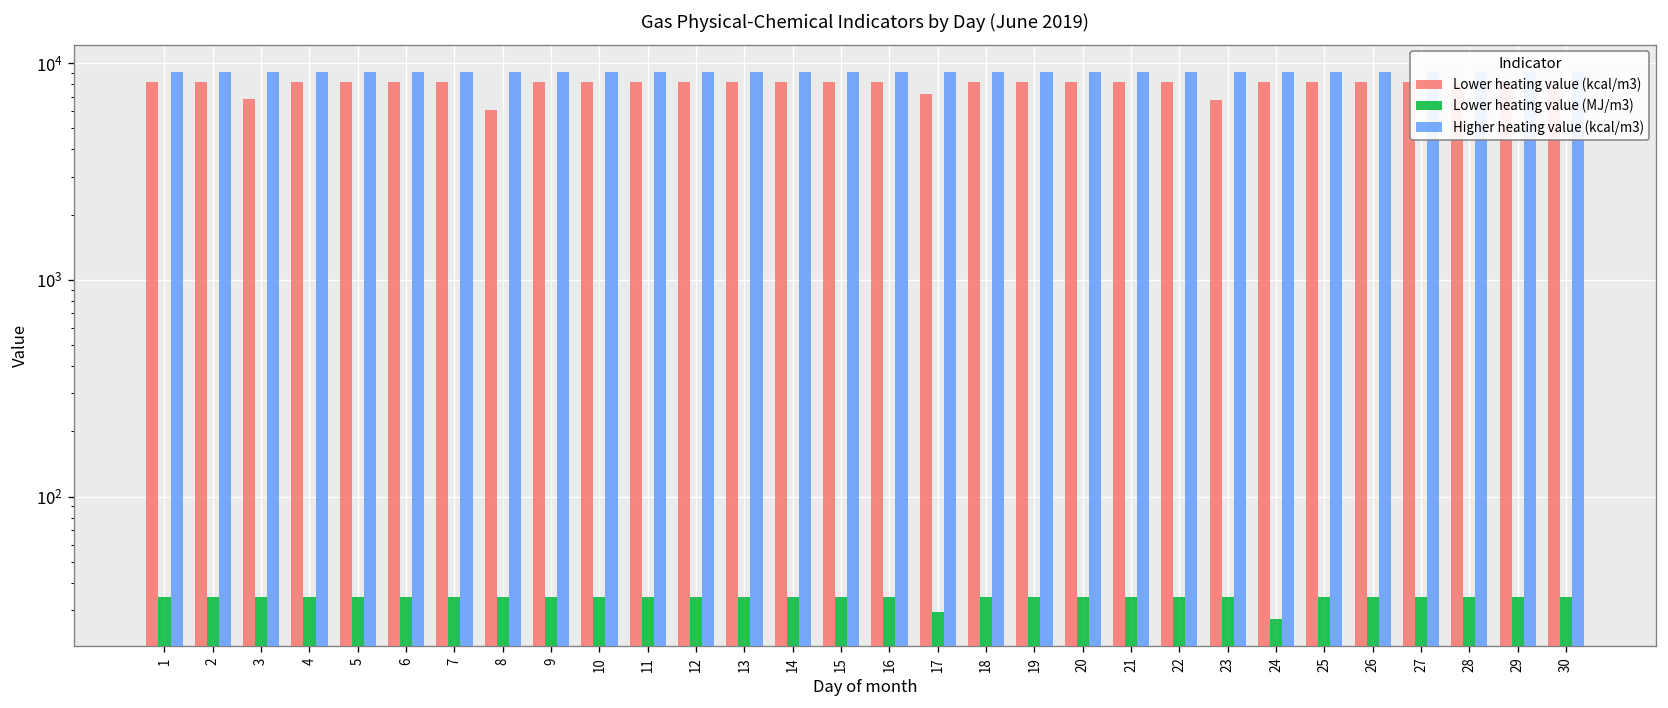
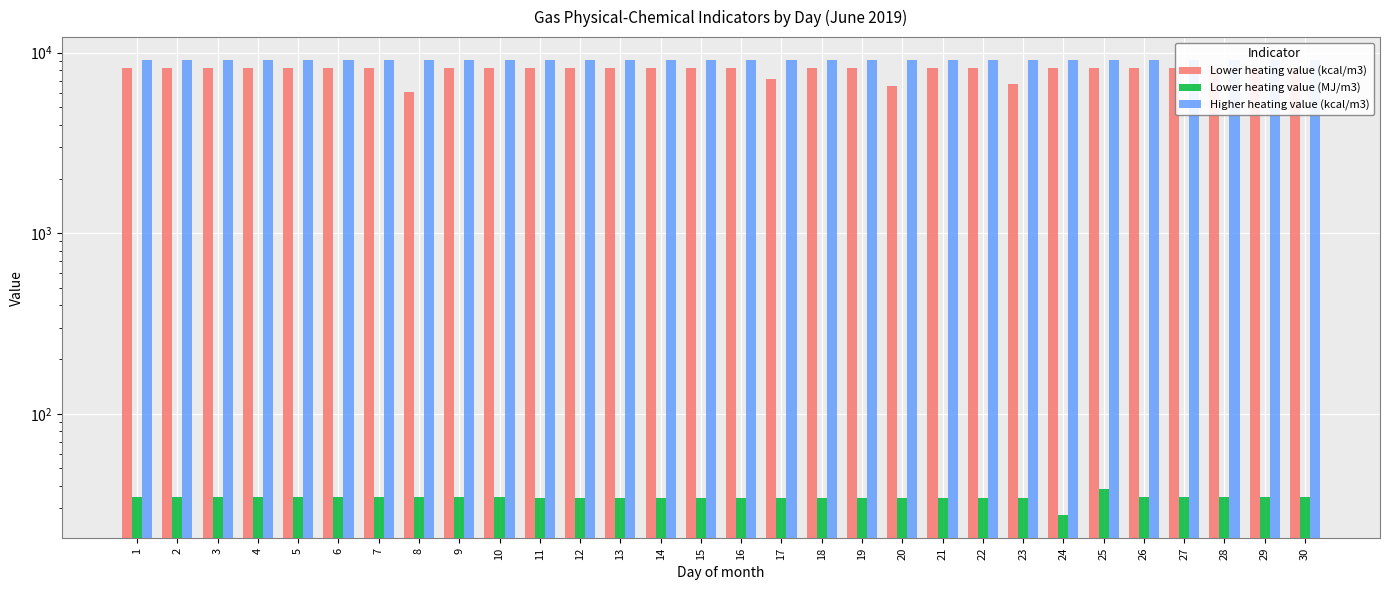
Lower heating value (kcal/m3), 3: 6800 -> 8000
Lower heating value (MJ/m3), 17: 29 -> 34
Lower heating value (kcal/m3), 20: 8000 -> 6500
Lower heating value (MJ/m3), 25: 34 -> 39
